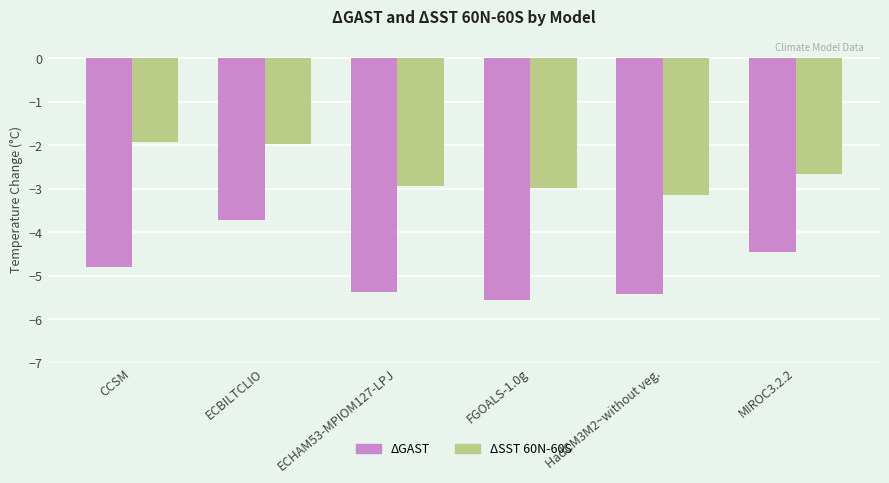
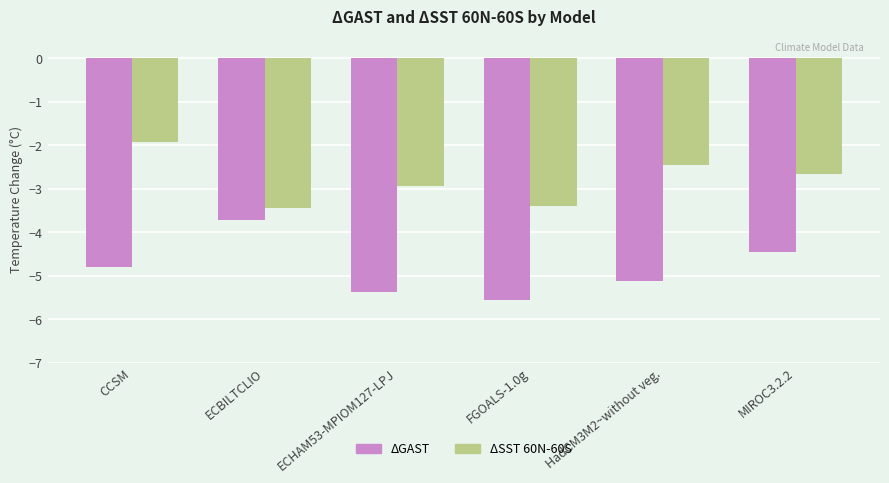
ΔSST 60N-60S, ECBILTCLIO: -2.0 -> -3.4
ΔSST 60N-60S, FGOALS-1.0g: -3.0 -> -3.4
ΔGAST, HadCM3M2~without veg.: -5.4 -> -5.1
ΔSST 60N-60S, HadCM3M2~without veg.: -3.2 -> -2.5
